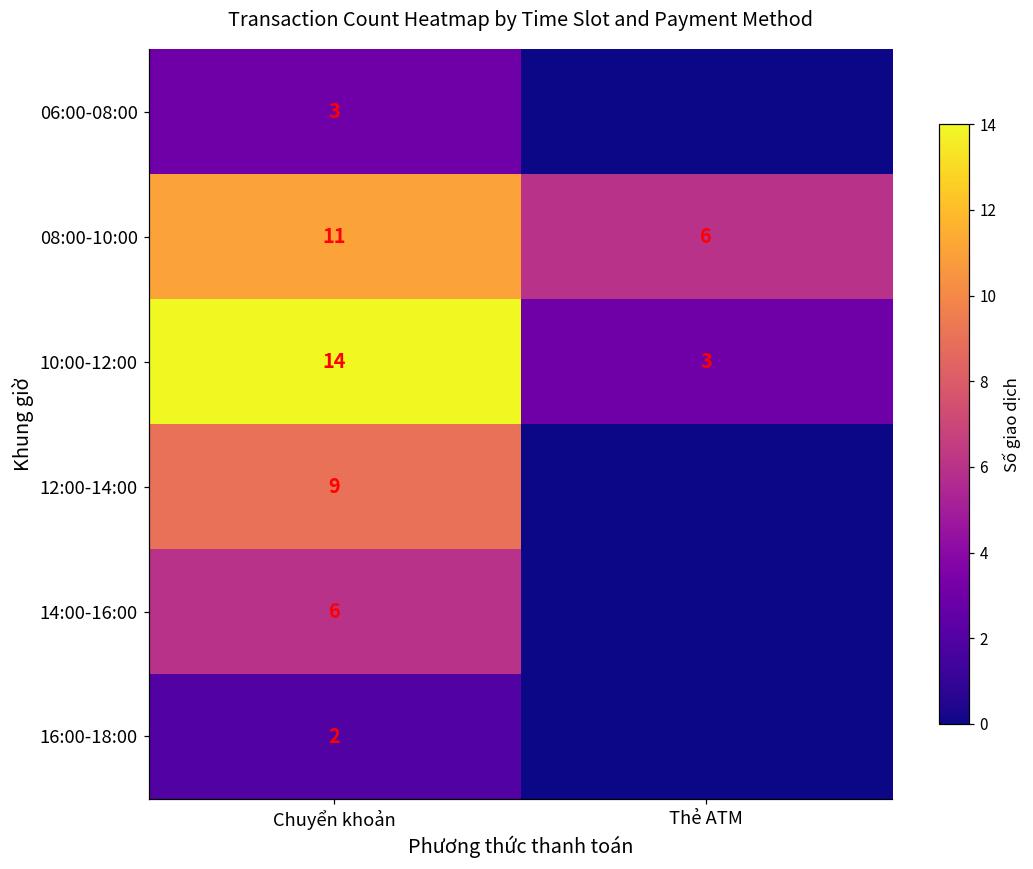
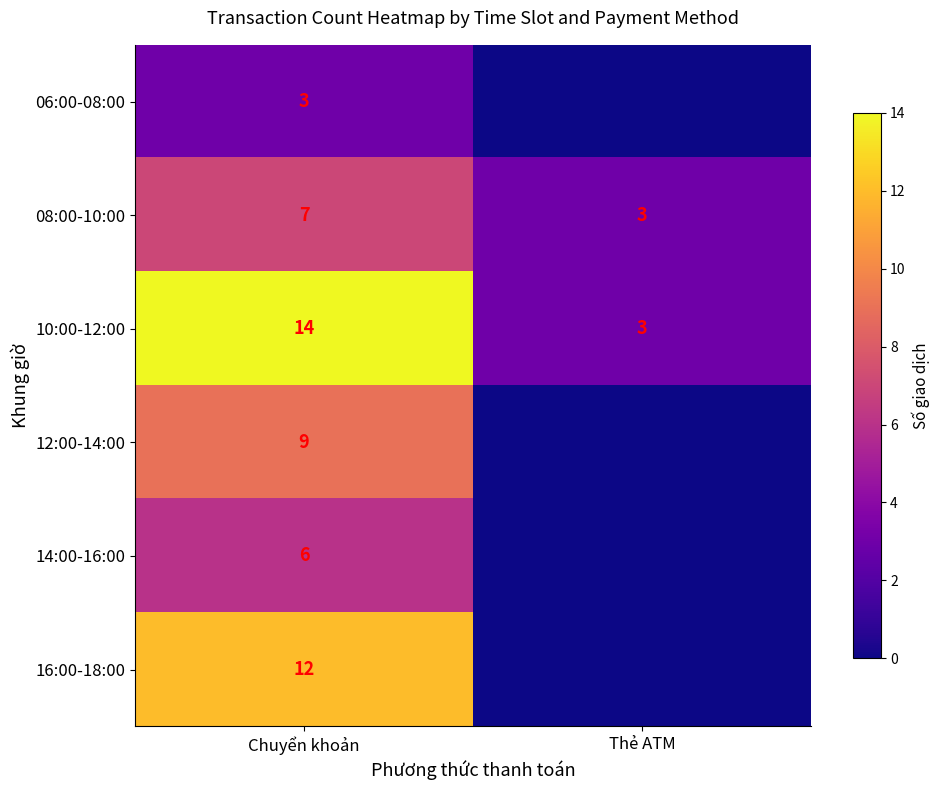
08:00-10:00, Chuyển khoản: 11 -> 7
08:00-10:00, Thẻ ATM: 6 -> 3
16:00-18:00, Chuyển khoản: 2 -> 12
